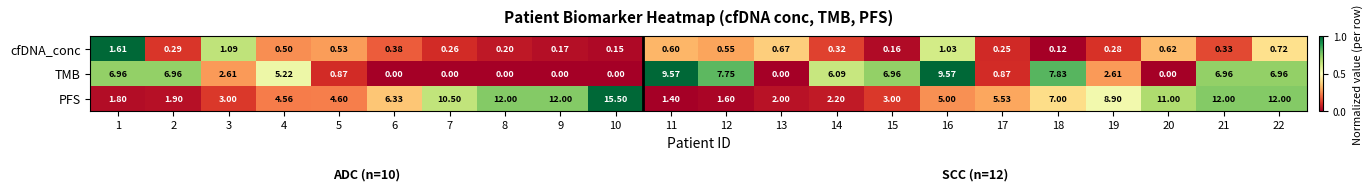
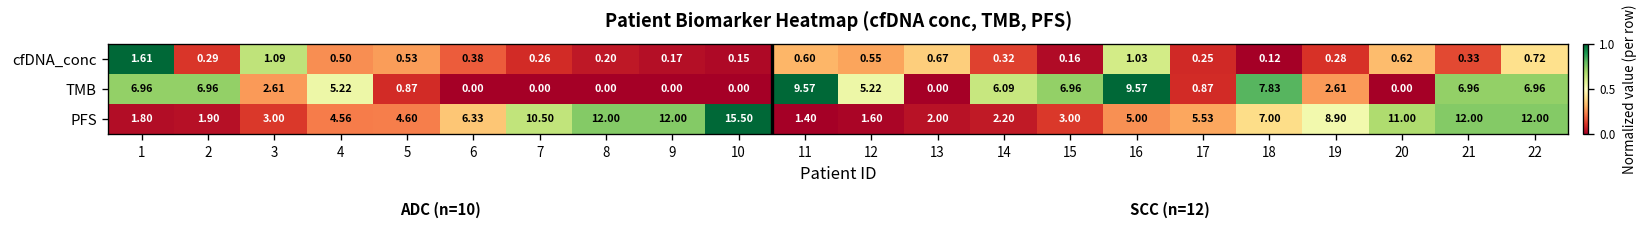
TMB, 12: 7.75 -> 5.22
